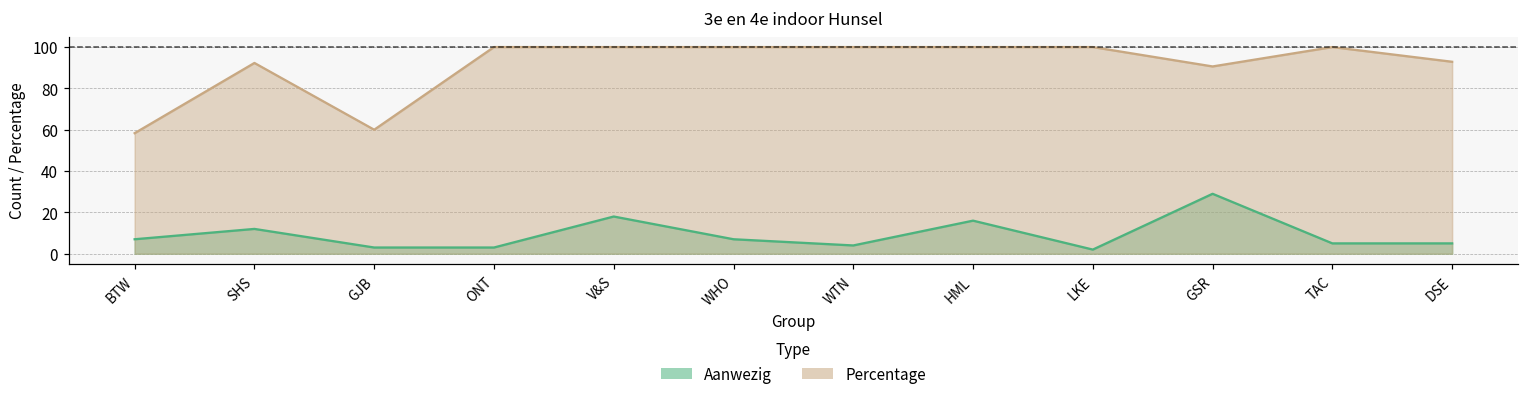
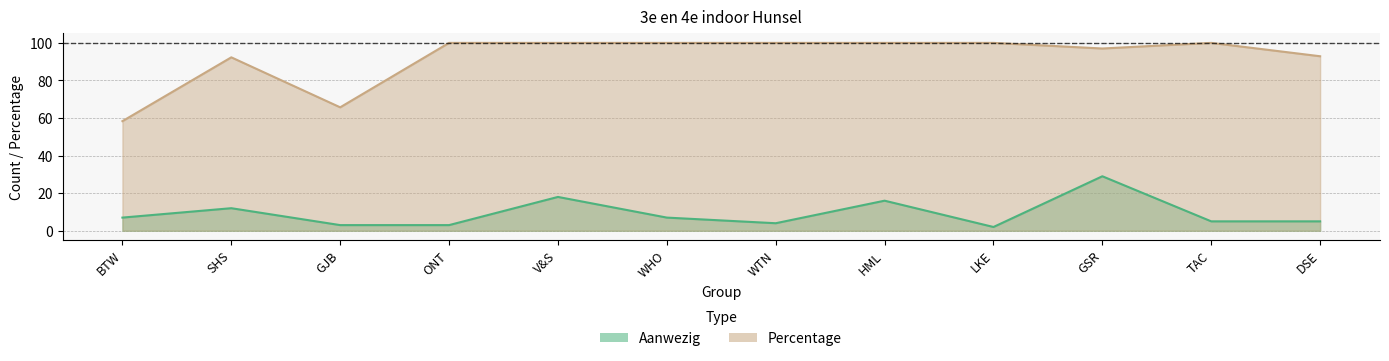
Percentage, GJB: 60 -> 66
Percentage, GSR: 91 -> 97
